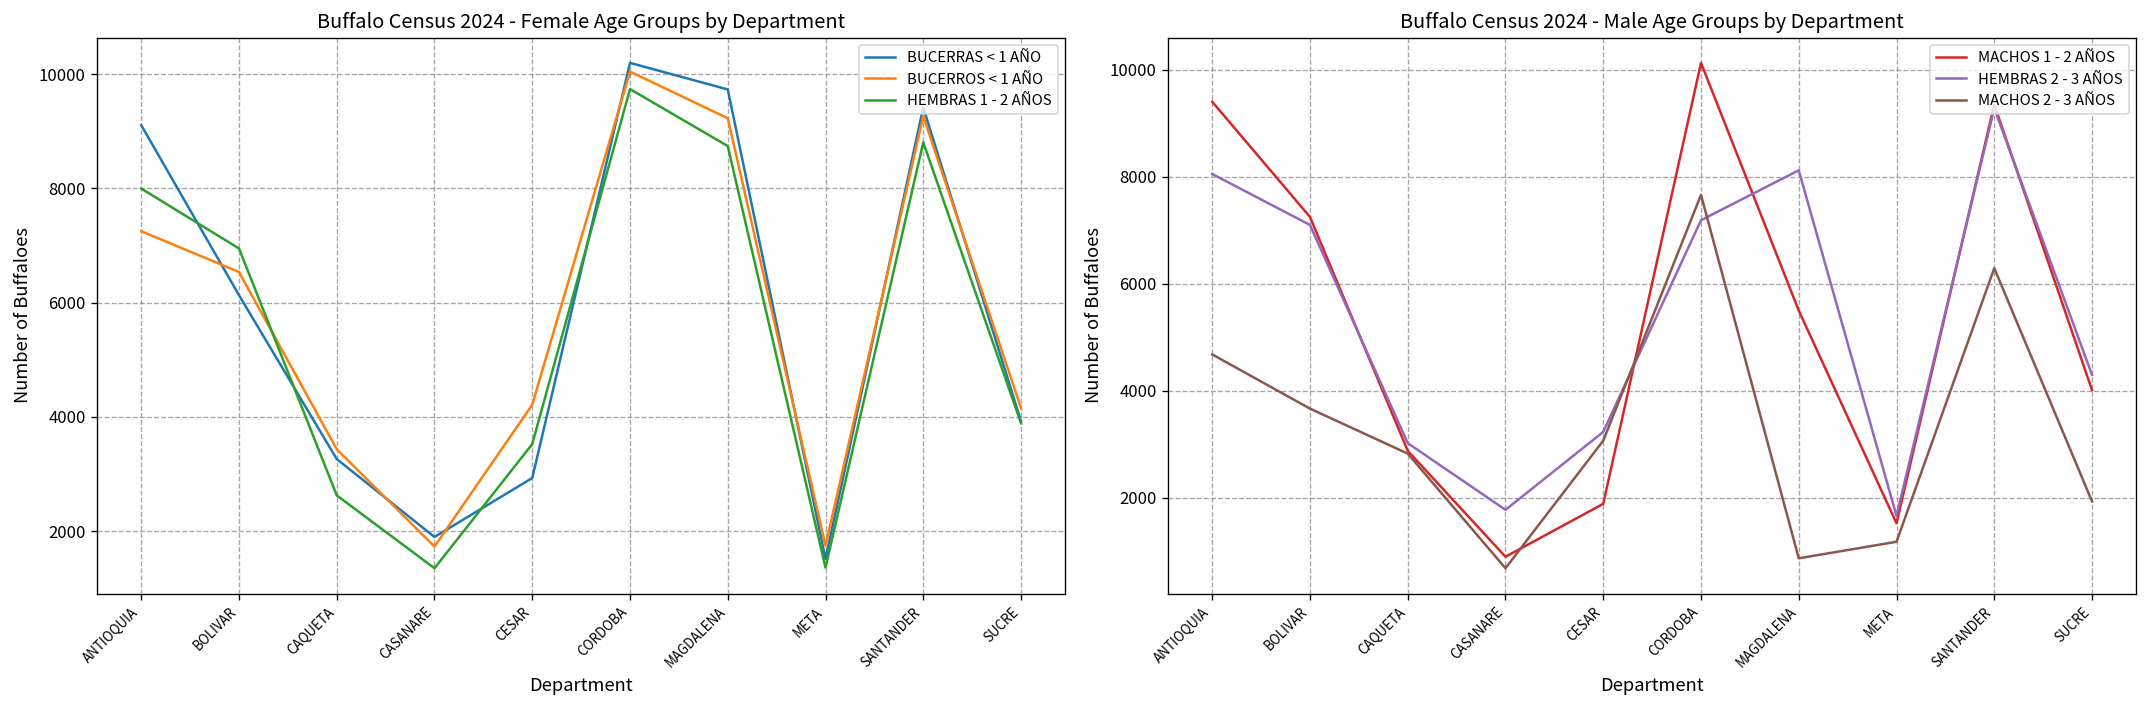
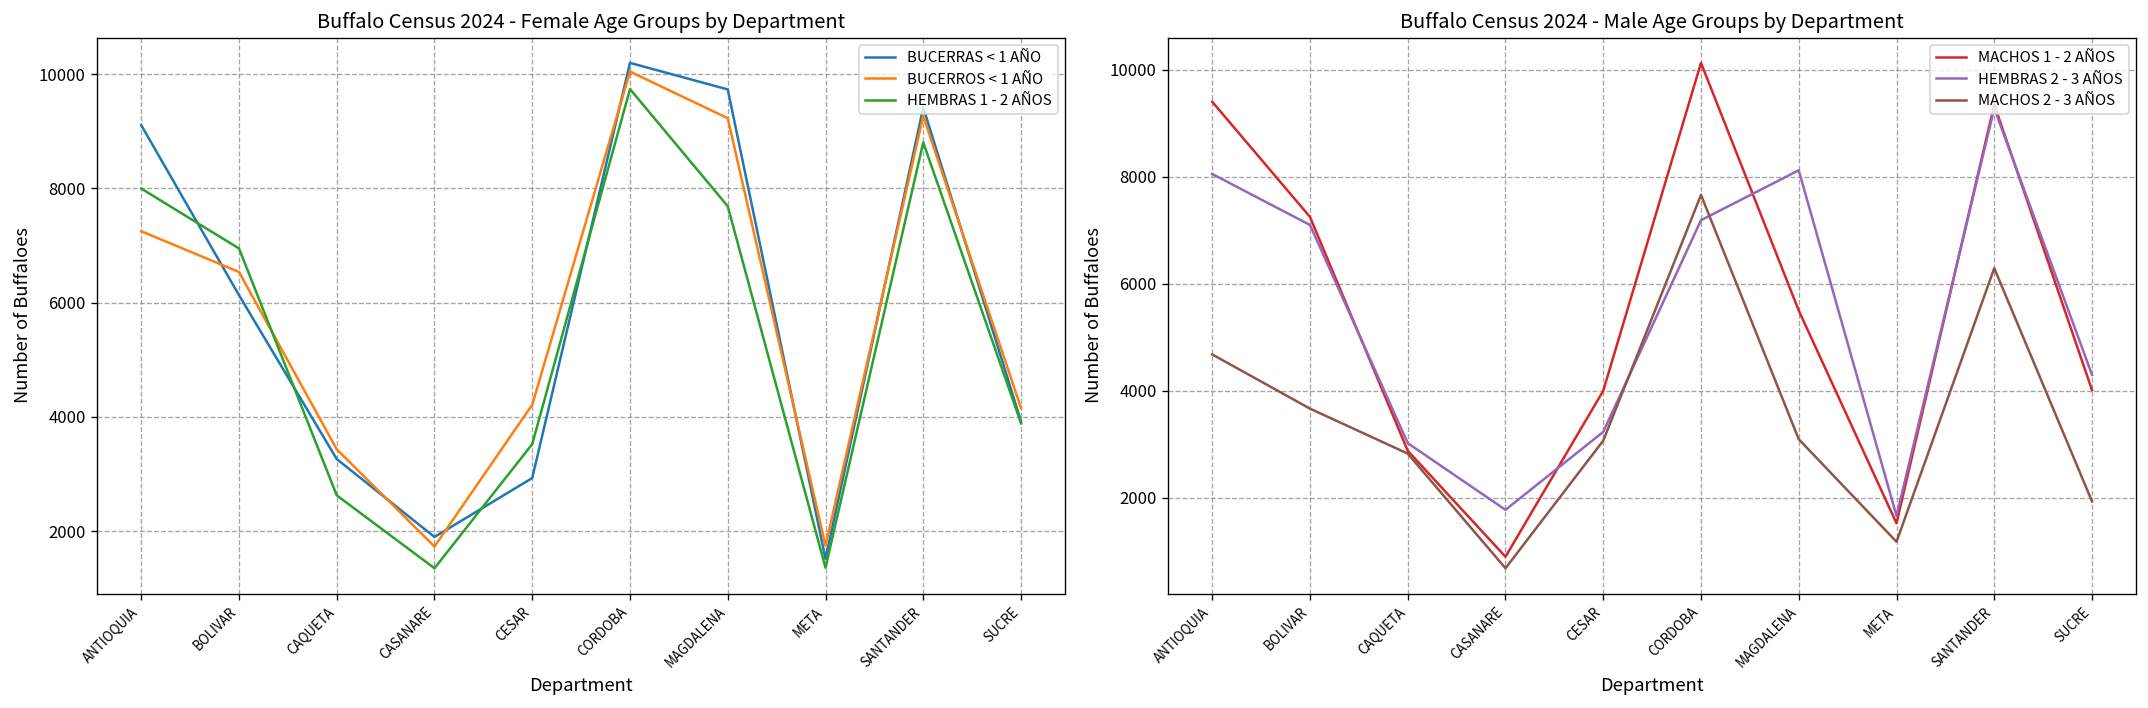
Buffalo Census 2024 - Female Age Groups by Department, HEMBRAS 1 - 2 AÑOS, MAGDALENA: 8700 -> 7700
Buffalo Census 2024 - Male Age Groups by Department, MACHOS 1 - 2 AÑOS, CESAR: 1900 -> 4000
Buffalo Census 2024 - Male Age Groups by Department, MACHOS 2 - 3 AÑOS, MAGDALENA: 900 -> 3100
